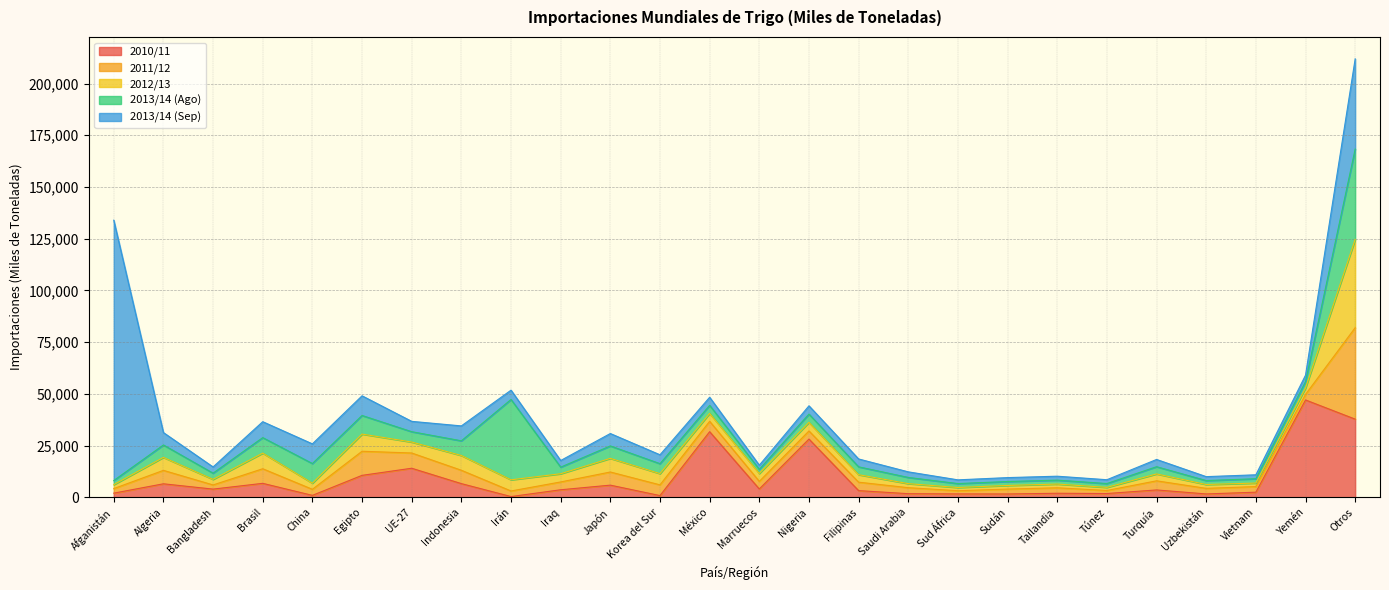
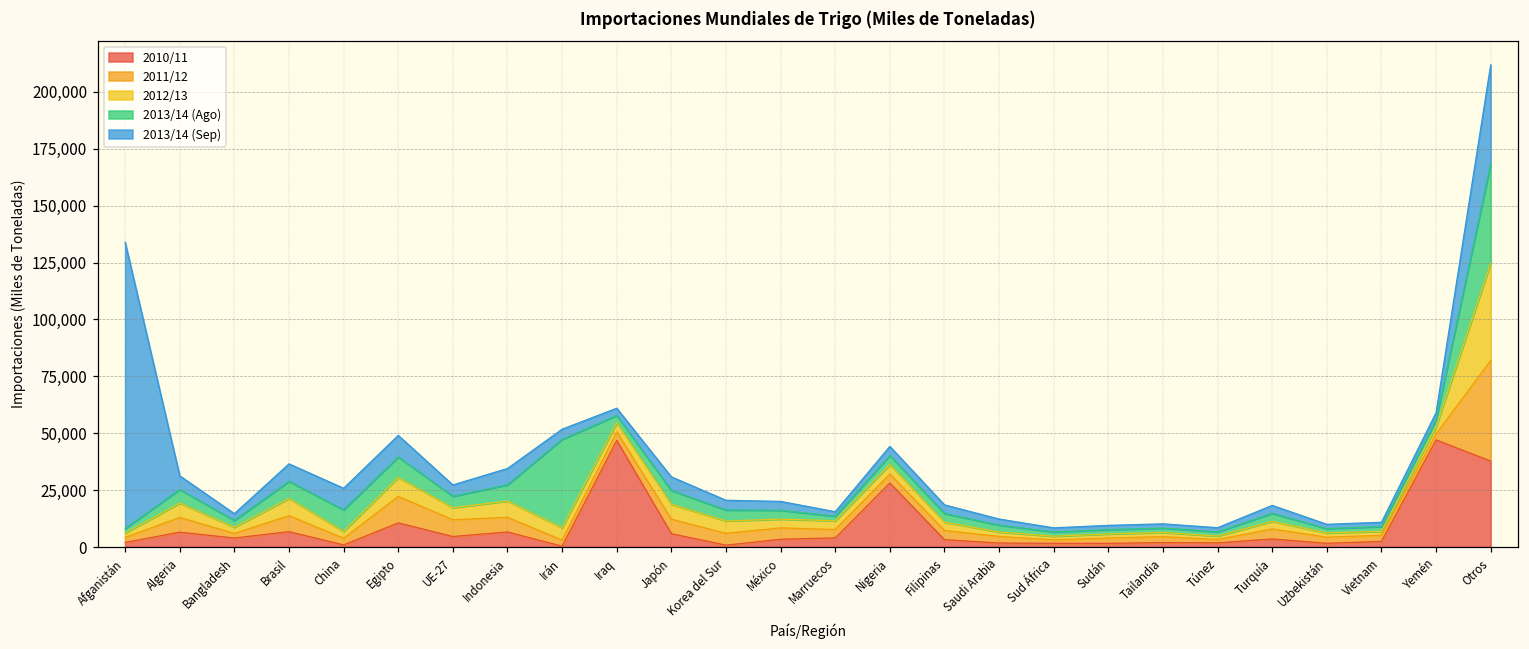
2010/11, UE-27: 14,000 -> 5,000
2010/11, Iraq: 4,000 -> 47,000
2010/11, México: 32,000 -> 3,000
